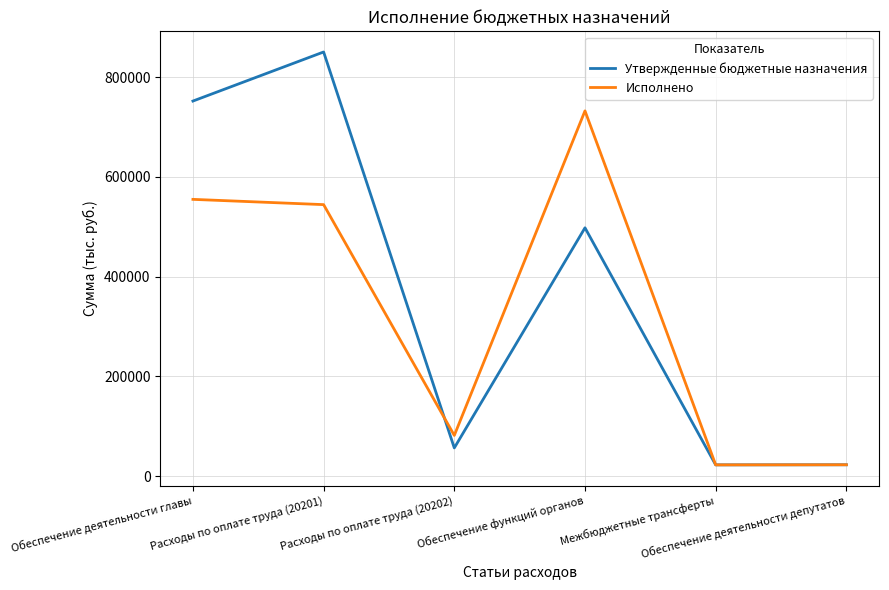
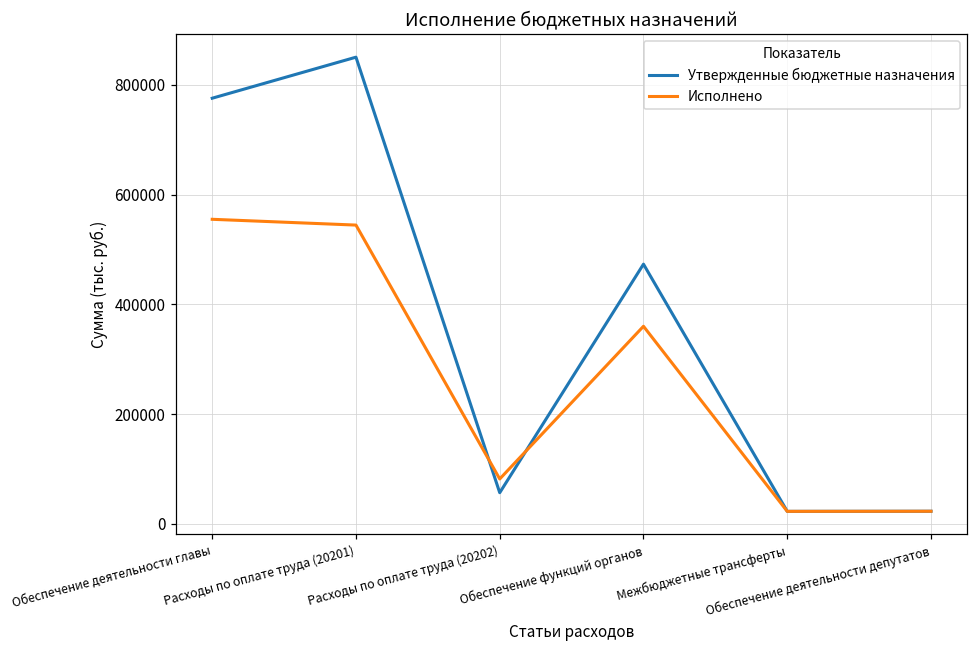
Утвержденные бюджетные назначения, Обеспечение деятельности главы: 750000 -> 780000
Утвержденные бюджетные назначения, Обеспечение функций органов: 500000 -> 470000
Исполнено, Обеспечение функций органов: 730000 -> 360000
